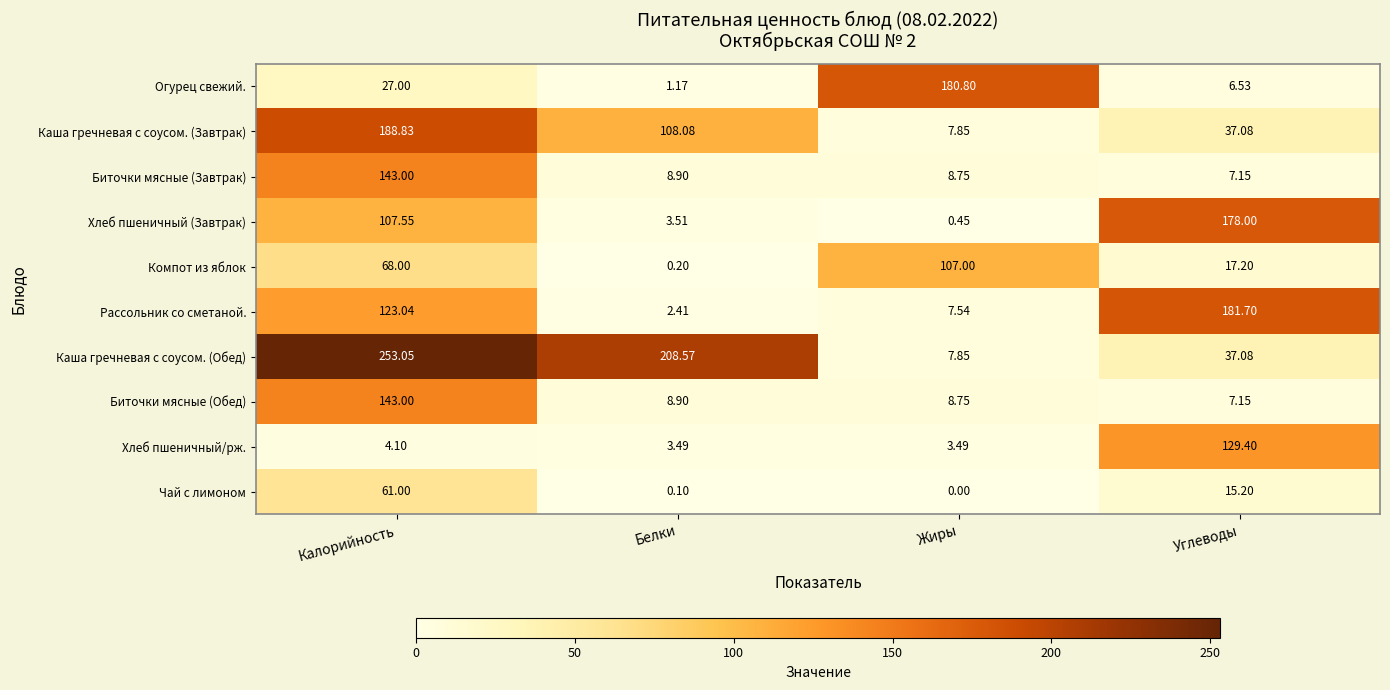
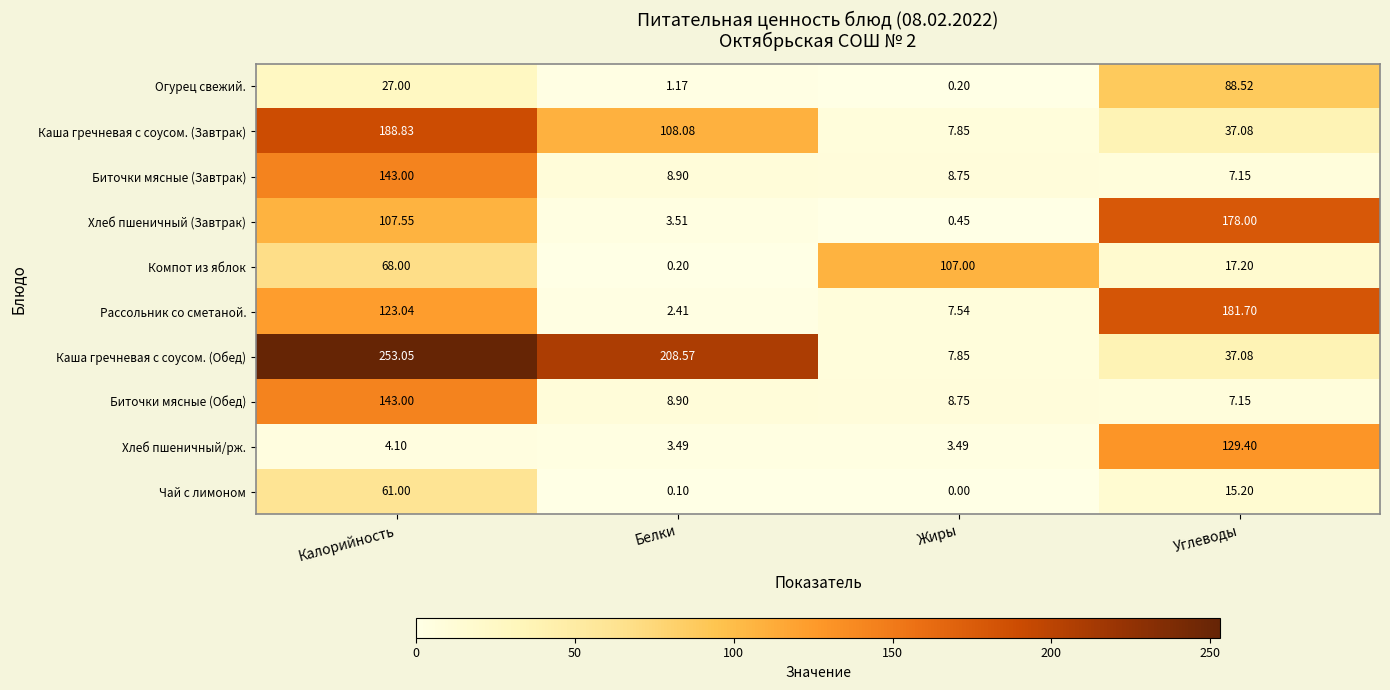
Огурец свежий., Жиры: 180.80 -> 0.20
Огурец свежий., Углеводы: 6.53 -> 88.52
